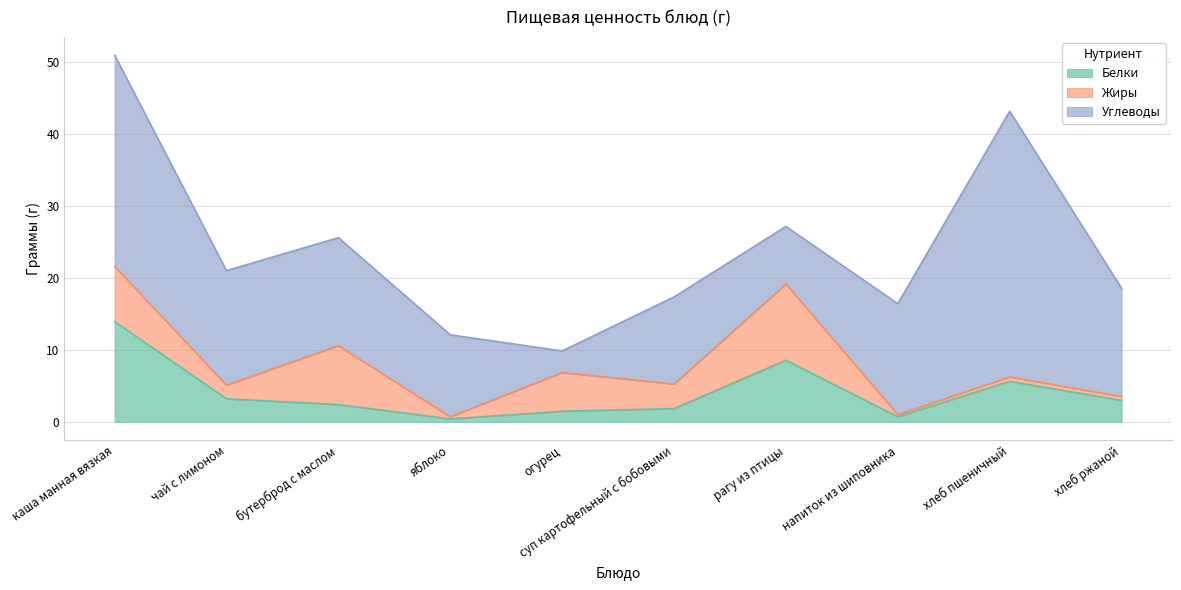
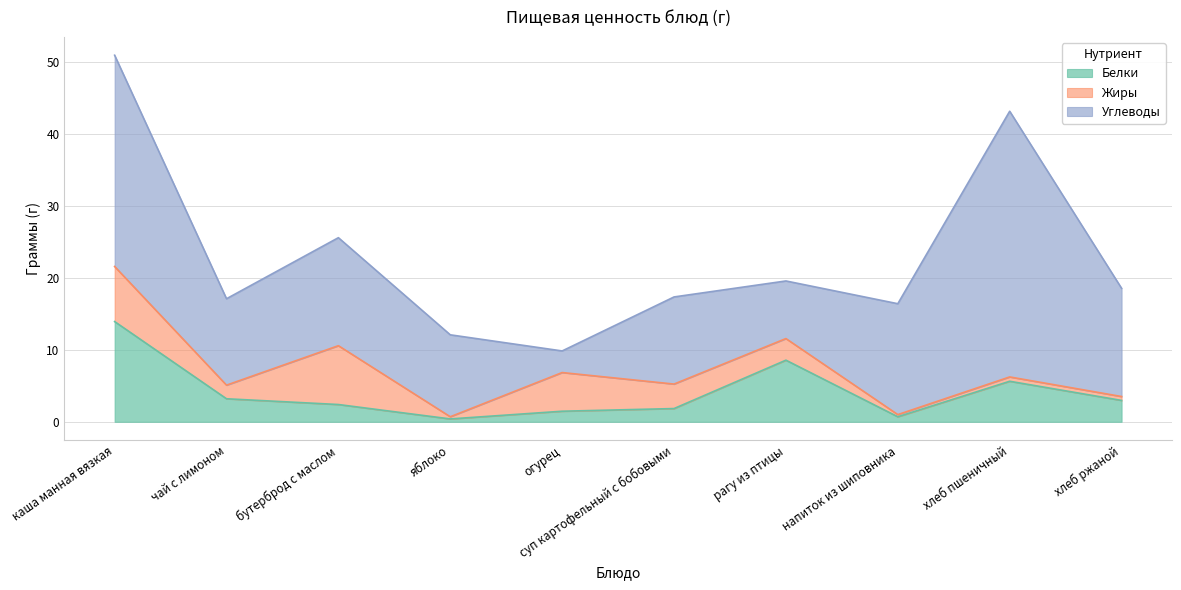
Углеводы, чай с лимоном: 16 -> 12
Жиры, рагу из птицы: 11 -> 3
